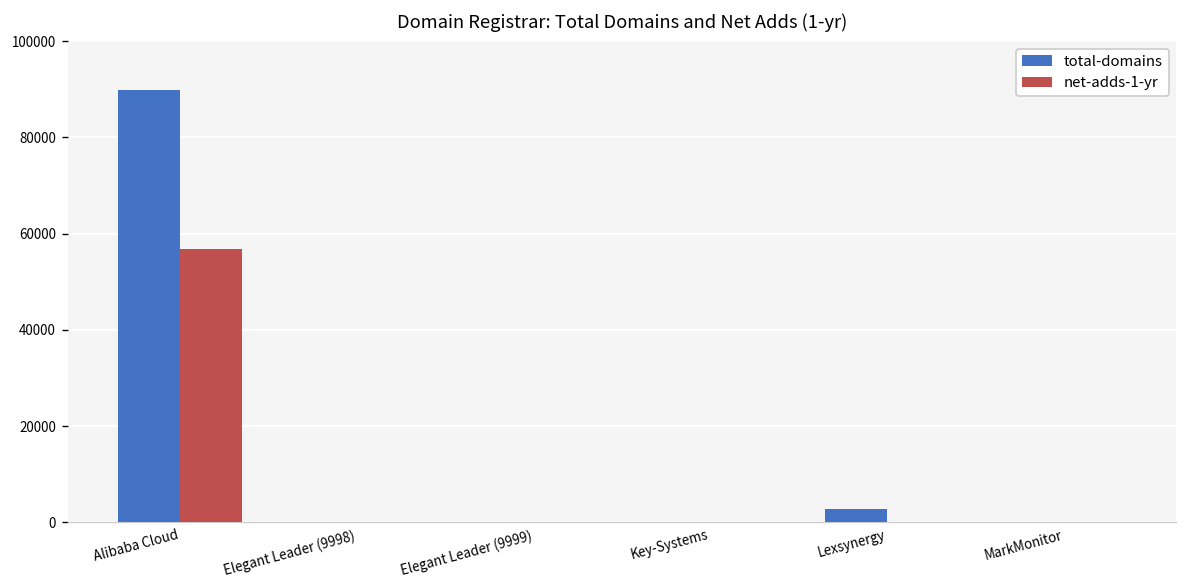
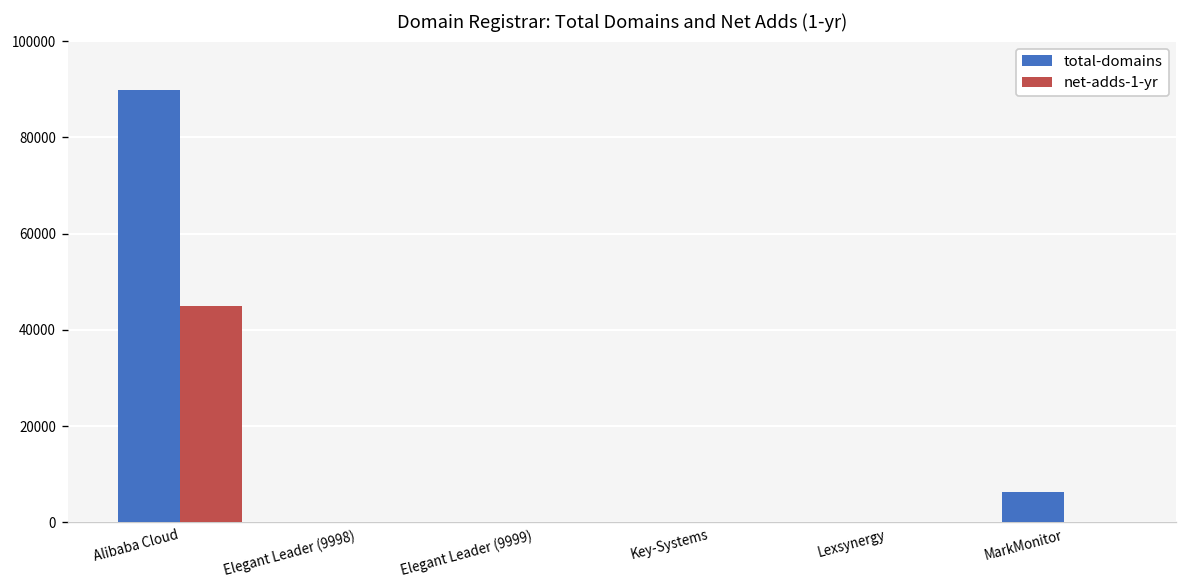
net-adds-1-yr, Alibaba Cloud: 57000 -> 45000
total-domains, Lexsynergy: 3000 -> 0
total-domains, MarkMonitor: 0 -> 6000
